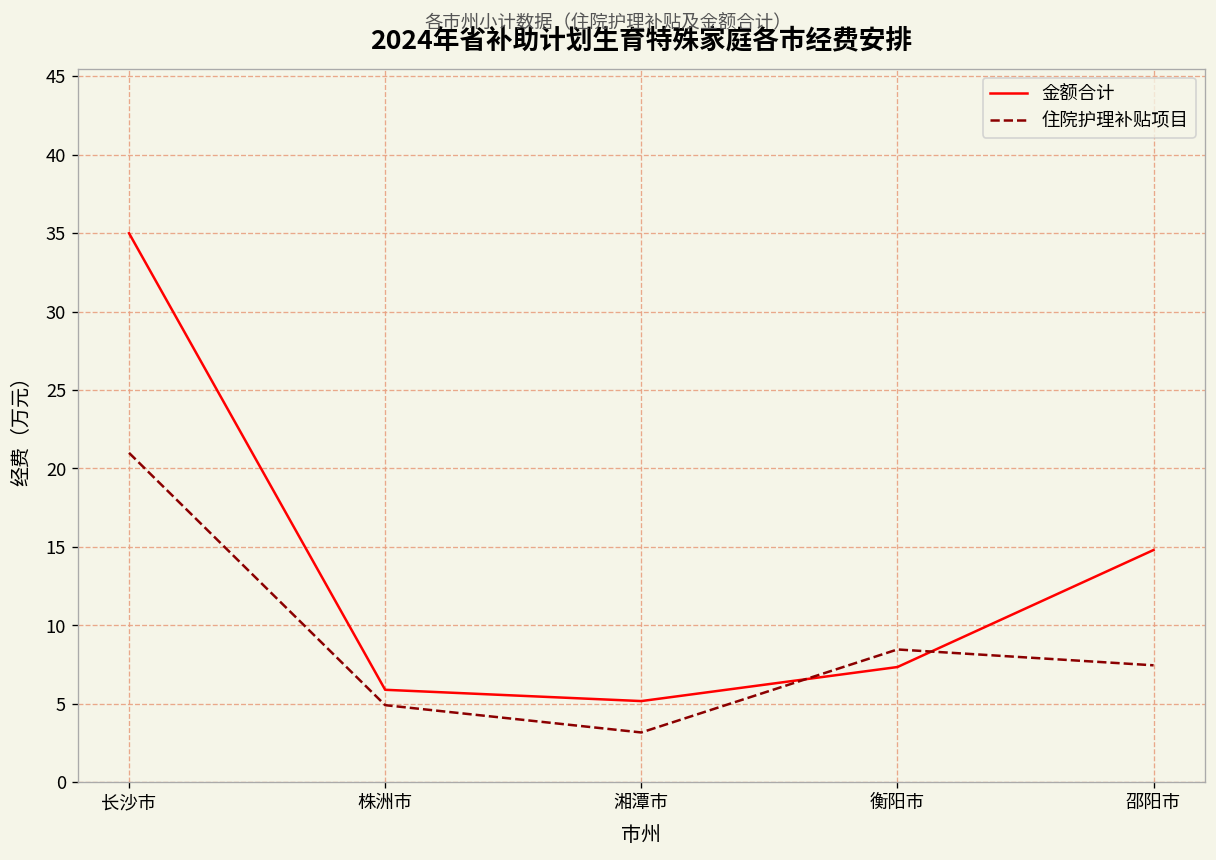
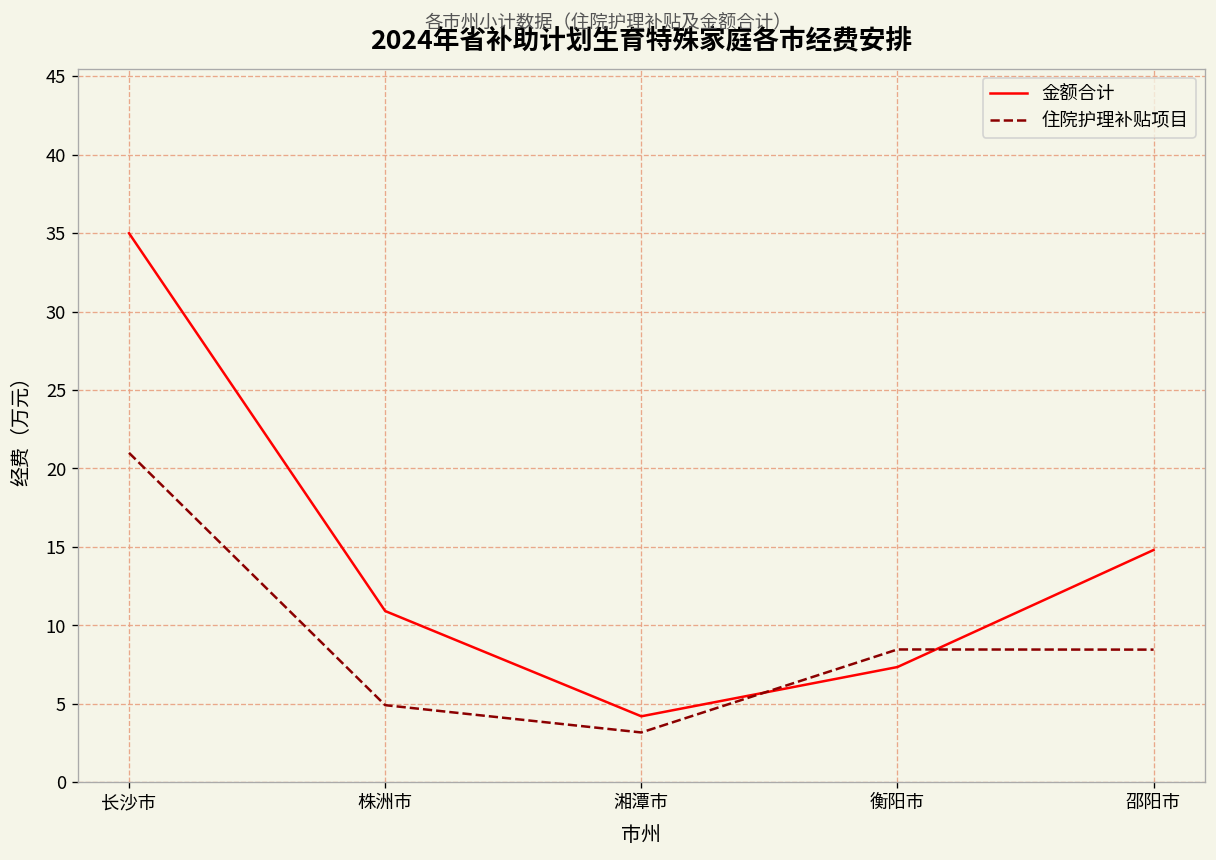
金额合计, 株洲市: 5.9 -> 10.9
金额合计, 湘潭市: 5.2 -> 4.2
住院护理补贴项目, 邵阳市: 7.5 -> 8.5
